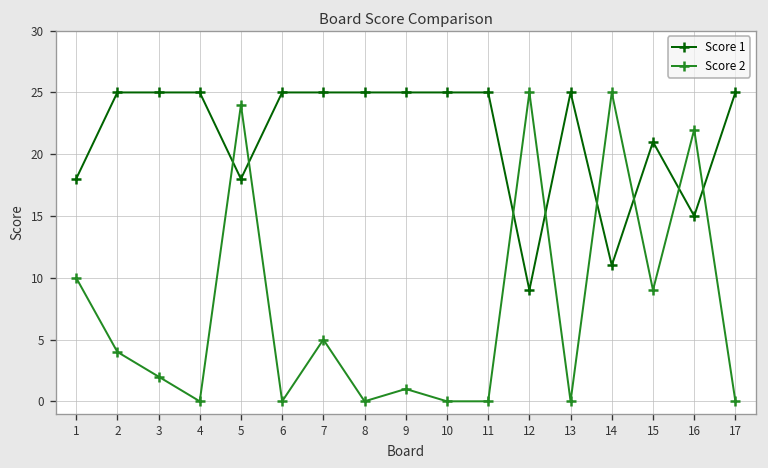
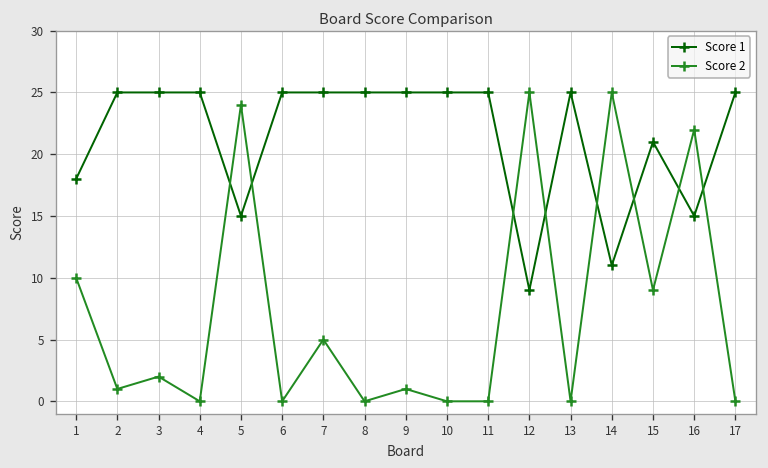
Score 2, 2: 4 -> 1
Score 1, 5: 18 -> 15
